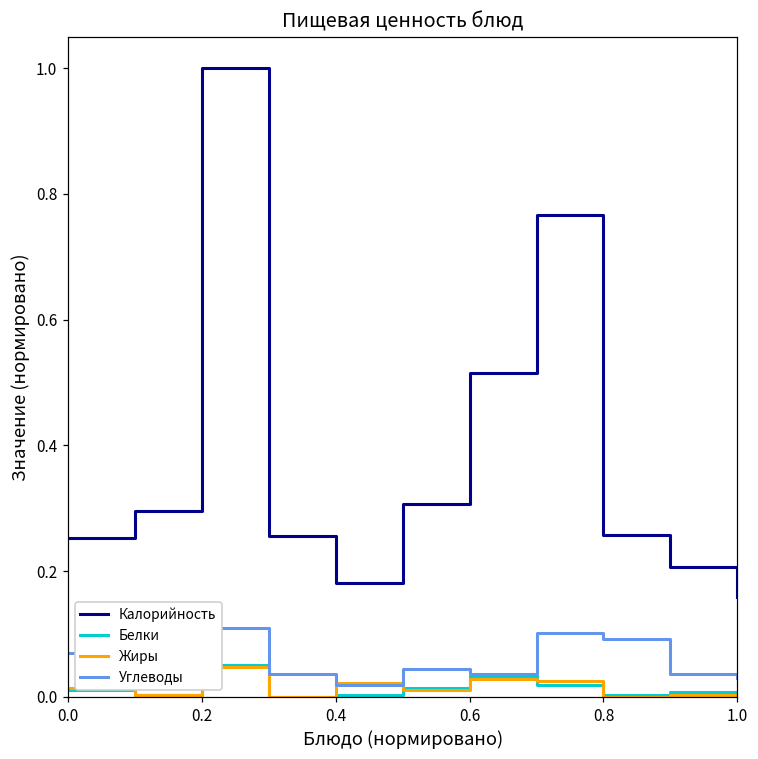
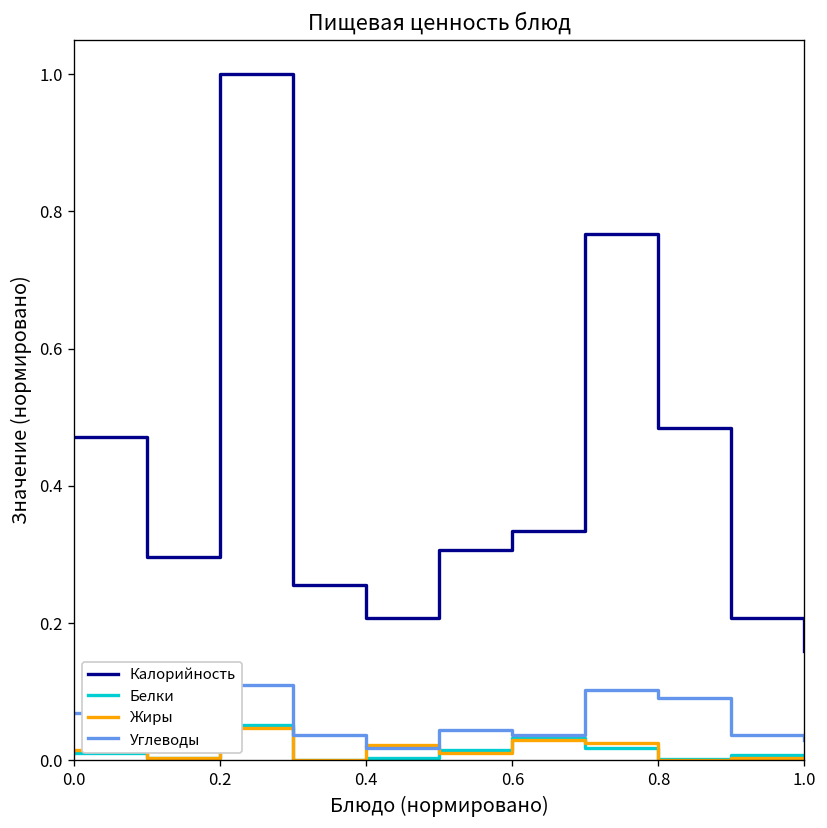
Калорийность, 0.0: 0.25 -> 0.47
Калорийность, 0.4: 0.18 -> 0.21
Калорийность, 0.6: 0.51 -> 0.33
Калорийность, 0.8: 0.26 -> 0.48
